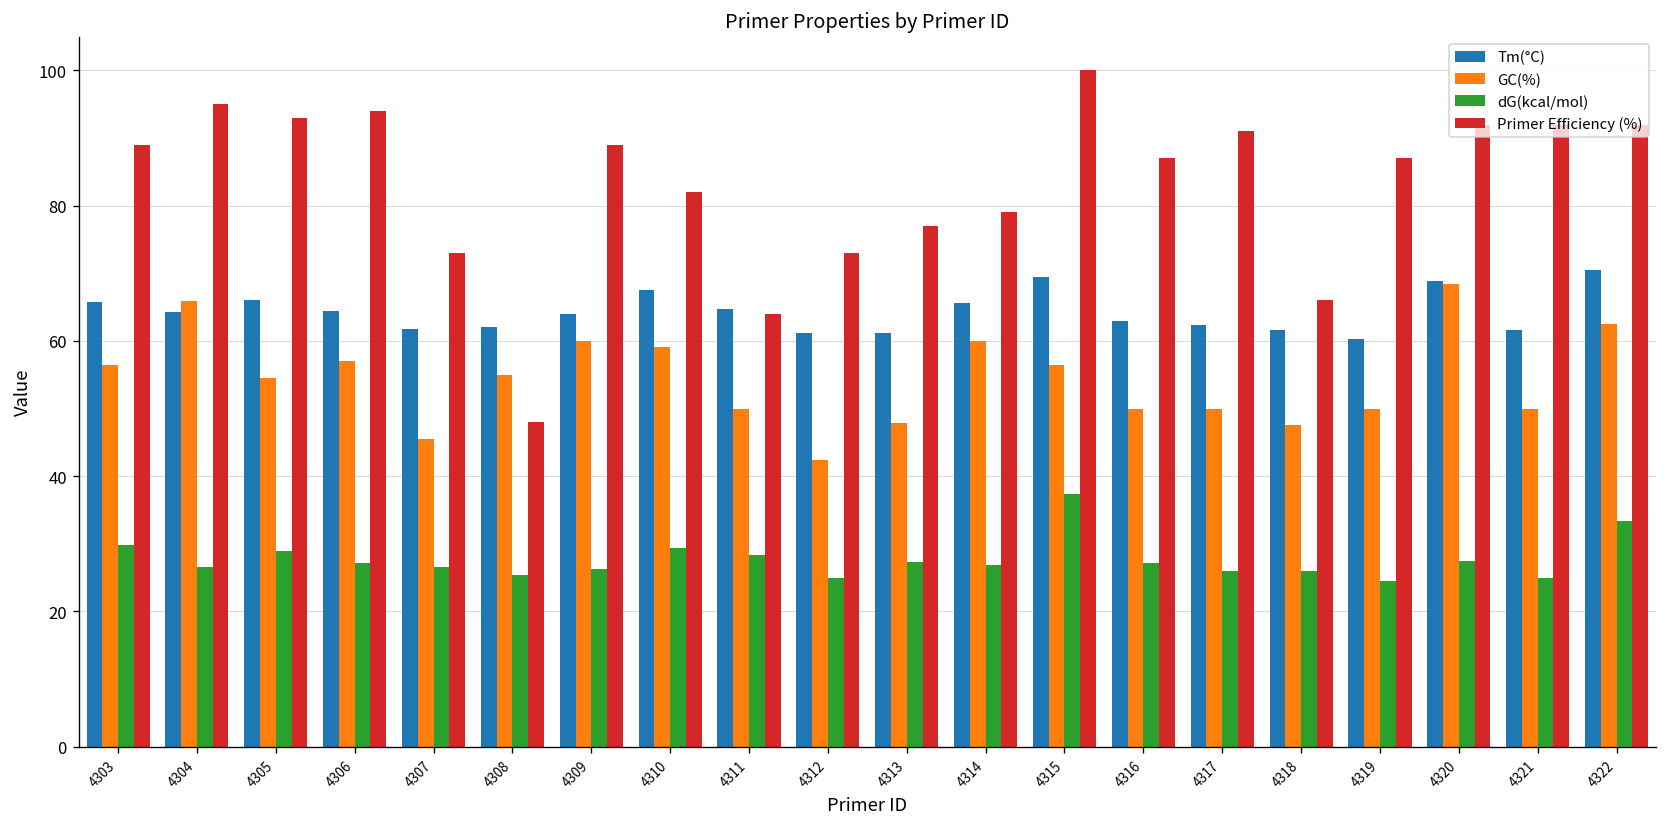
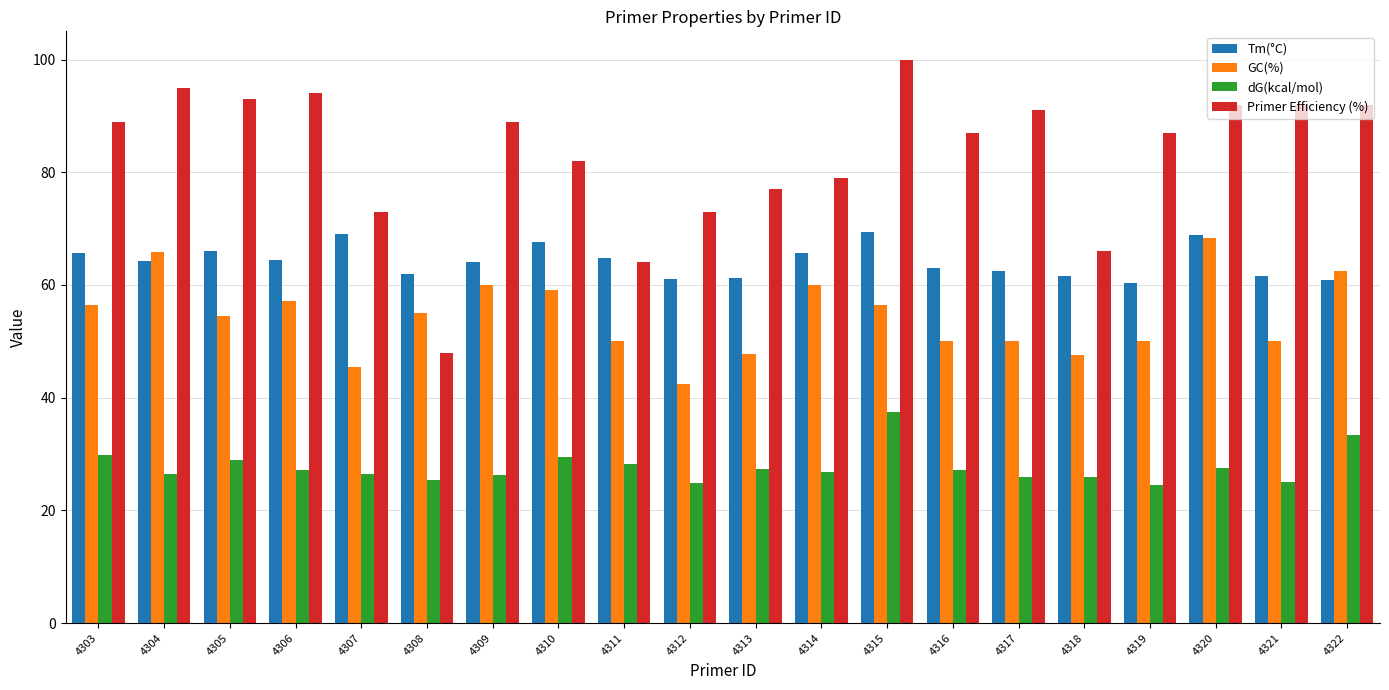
Tm(°C), 4307: 62 -> 69
Tm(°C), 4322: 71 -> 61
